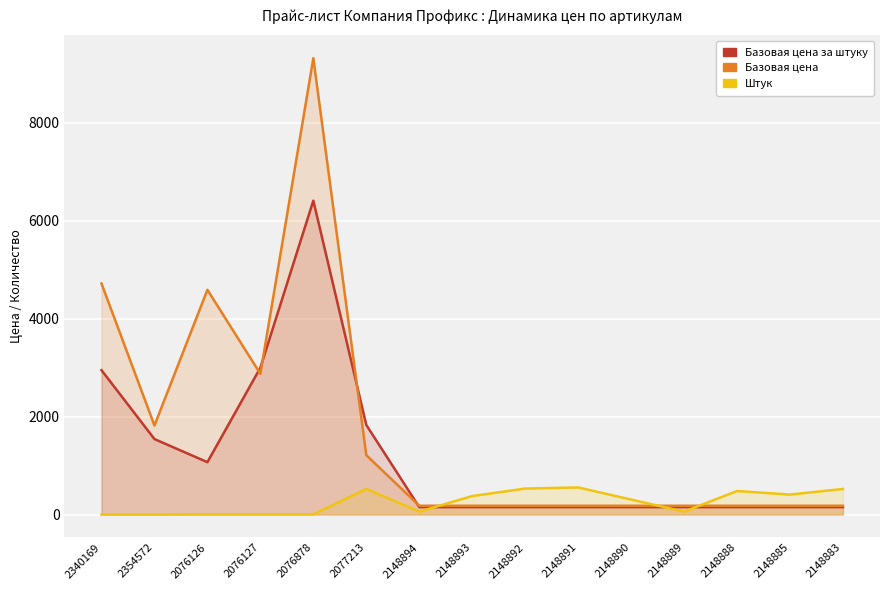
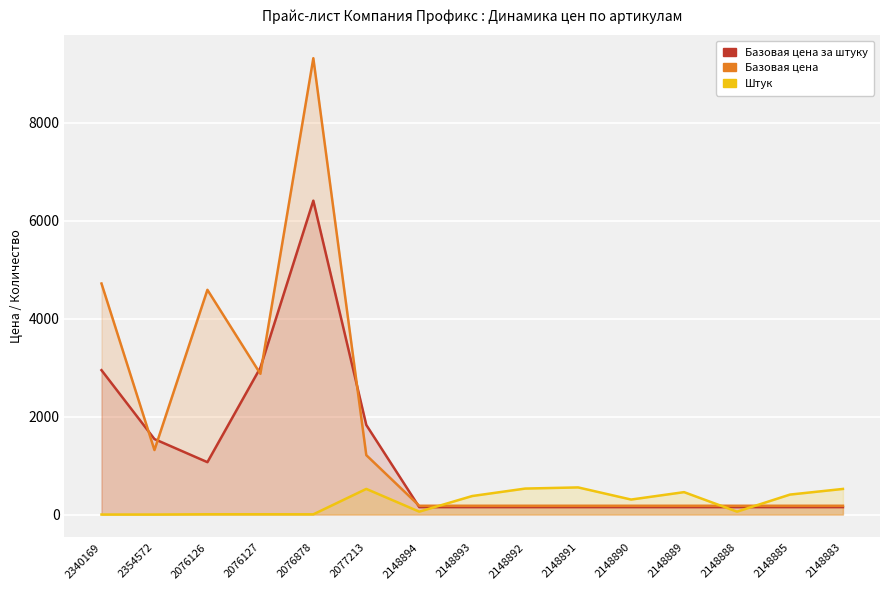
Базовая цена, 2354572: 1800 -> 1300
Штук, 2148889: 100 -> 500
Штук, 2148888: 500 -> 100
